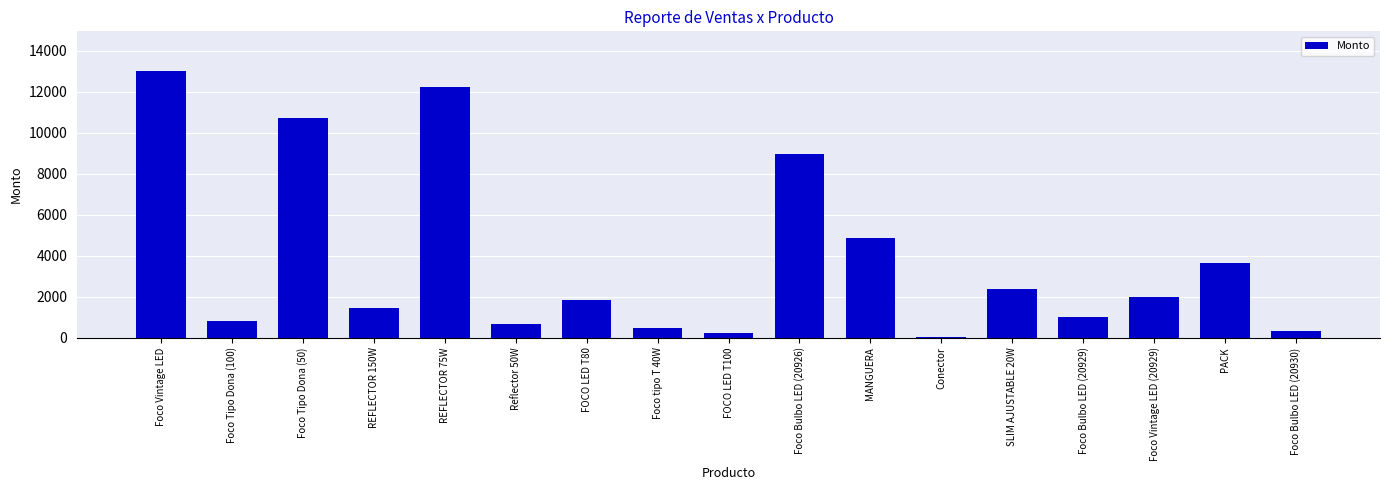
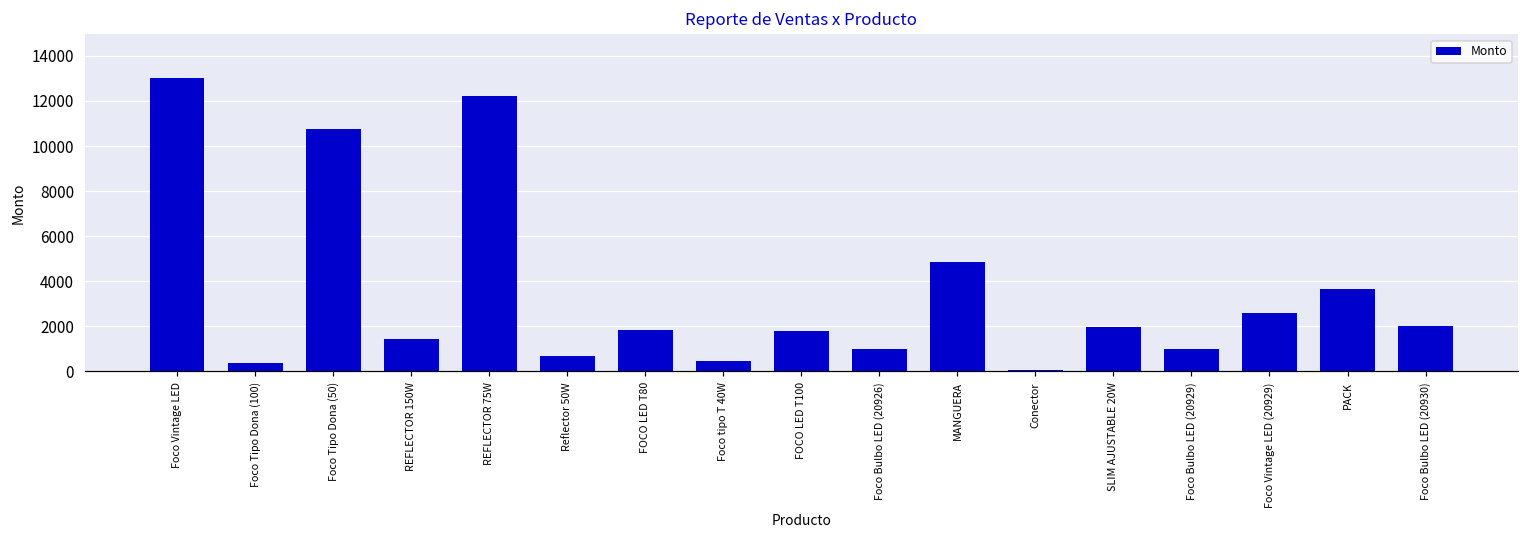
Foco Tipo Dona (100): 800 -> 400
FOCO LED T100: 200 -> 1800
Foco Bulbo LED (20926): 9000 -> 1000
SLIM AJUSTABLE 20W: 2400 -> 2000
Foco Vintage LED (20929): 2000 -> 2600
Foco Bulbo LED (20930): 300 -> 2000
